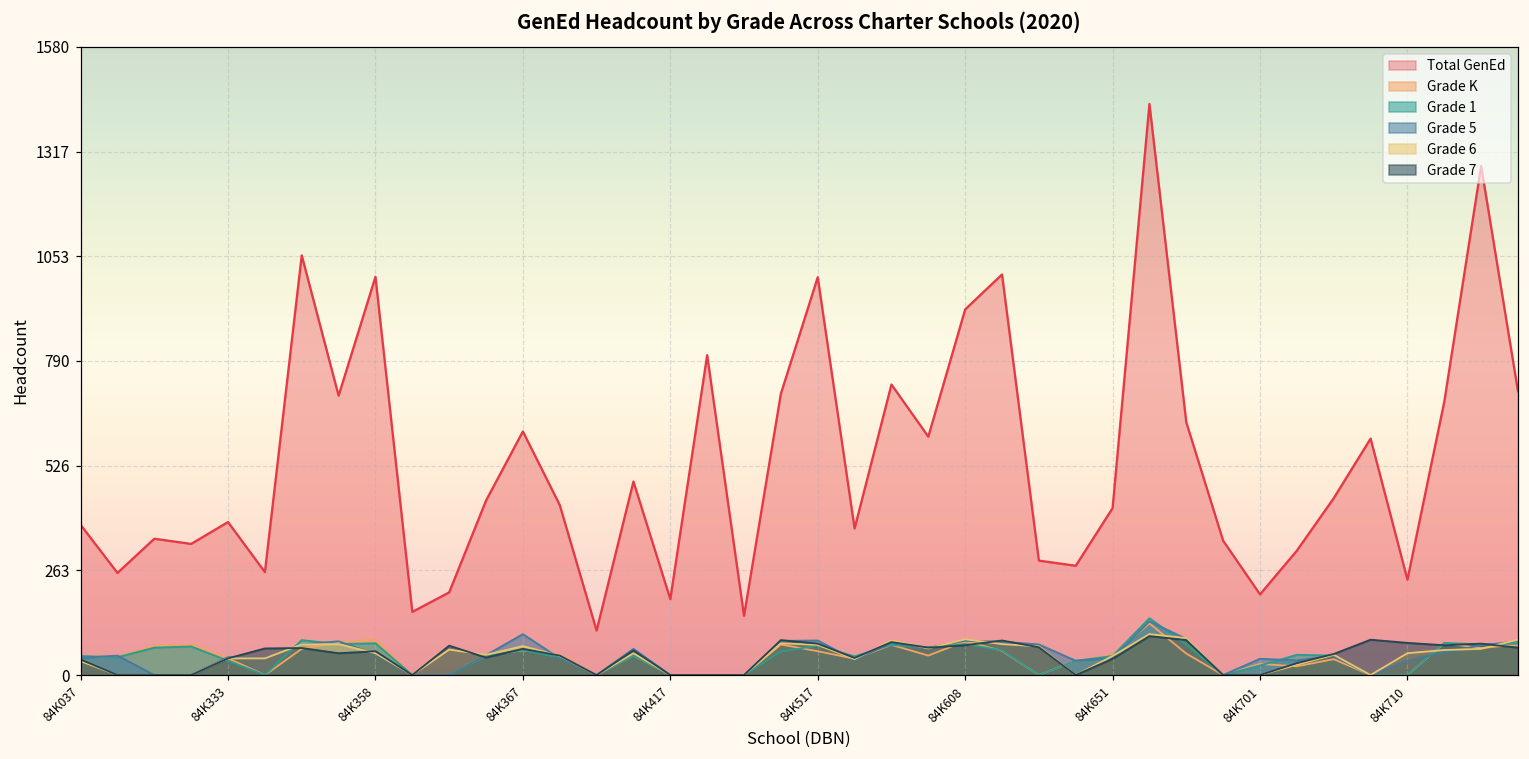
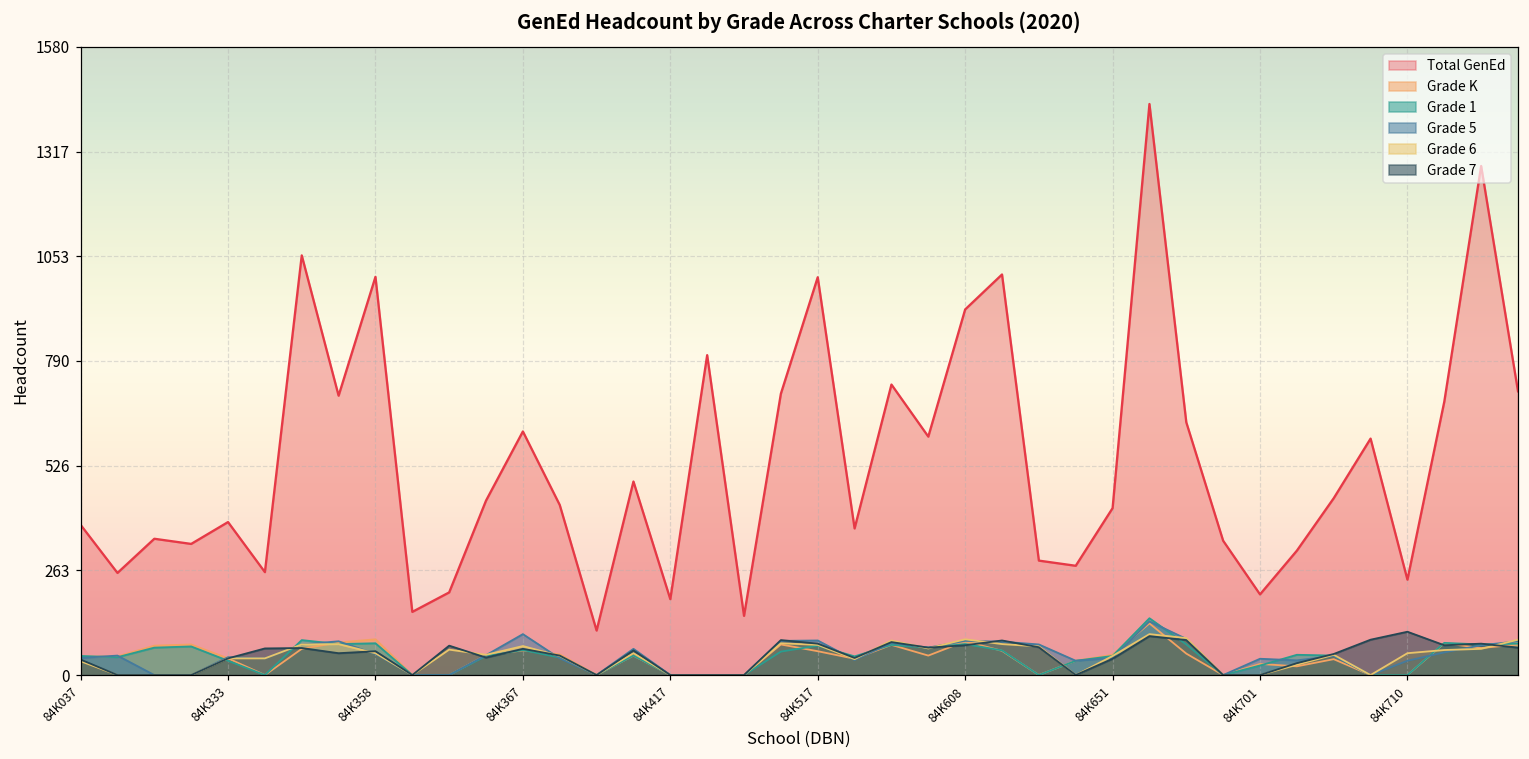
Grade 7, 84K710: 80 -> 110
